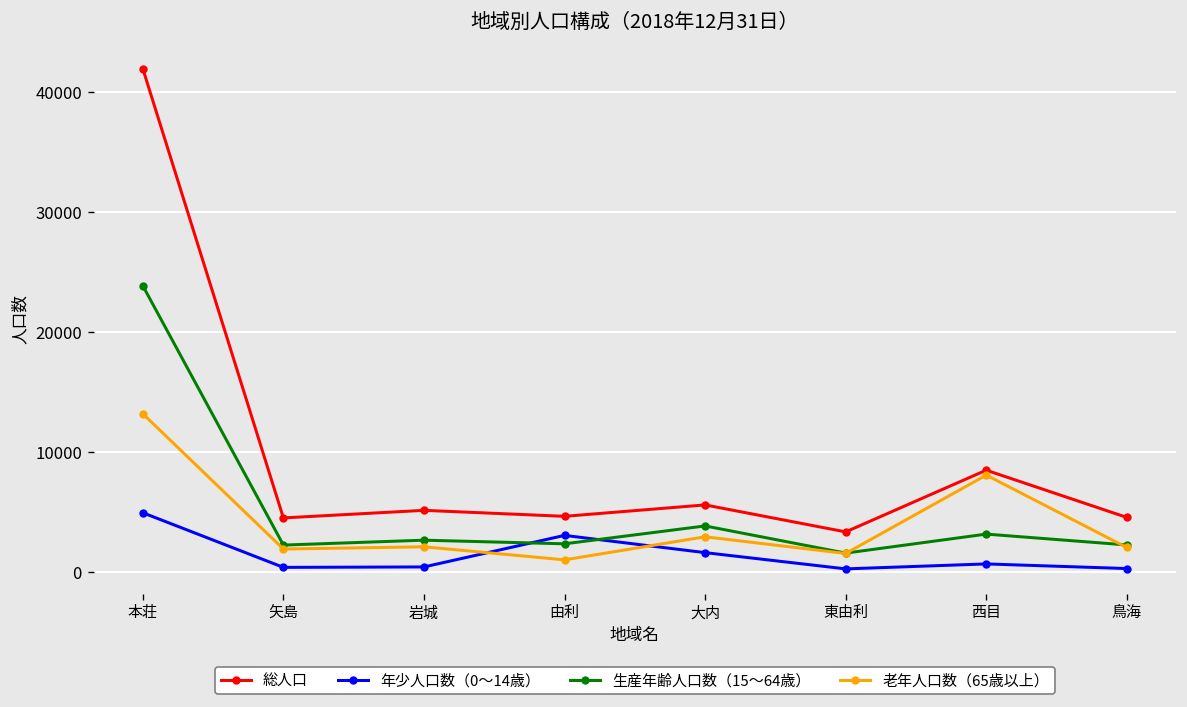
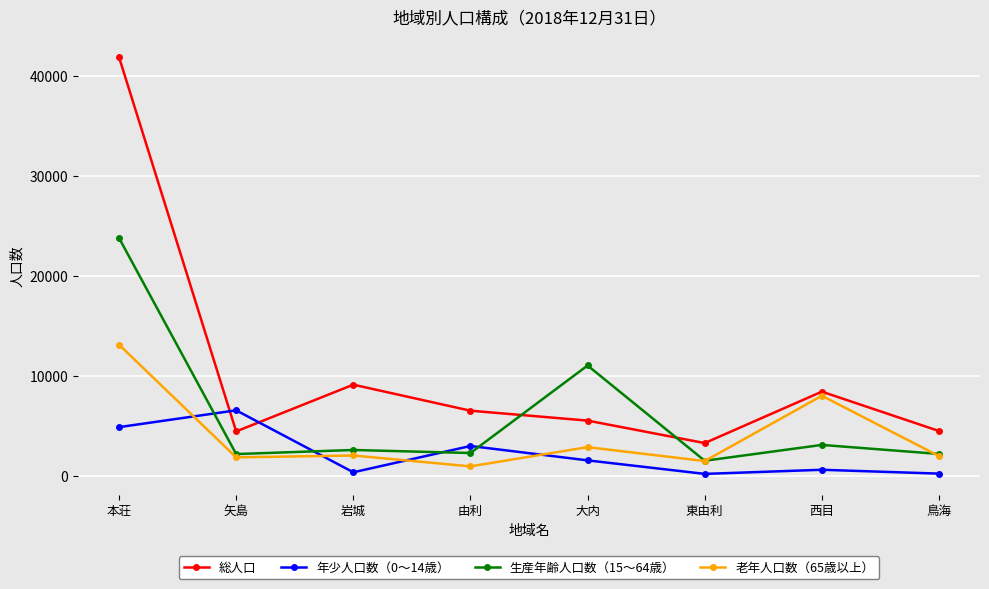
年少人口数（0～14歳）, 矢島: 0 -> 7000
総人口, 岩城: 5000 -> 9000
総人口, 由利: 5000 -> 7000
生産年齢人口数（15～64歳）, 大内: 4000 -> 11000
